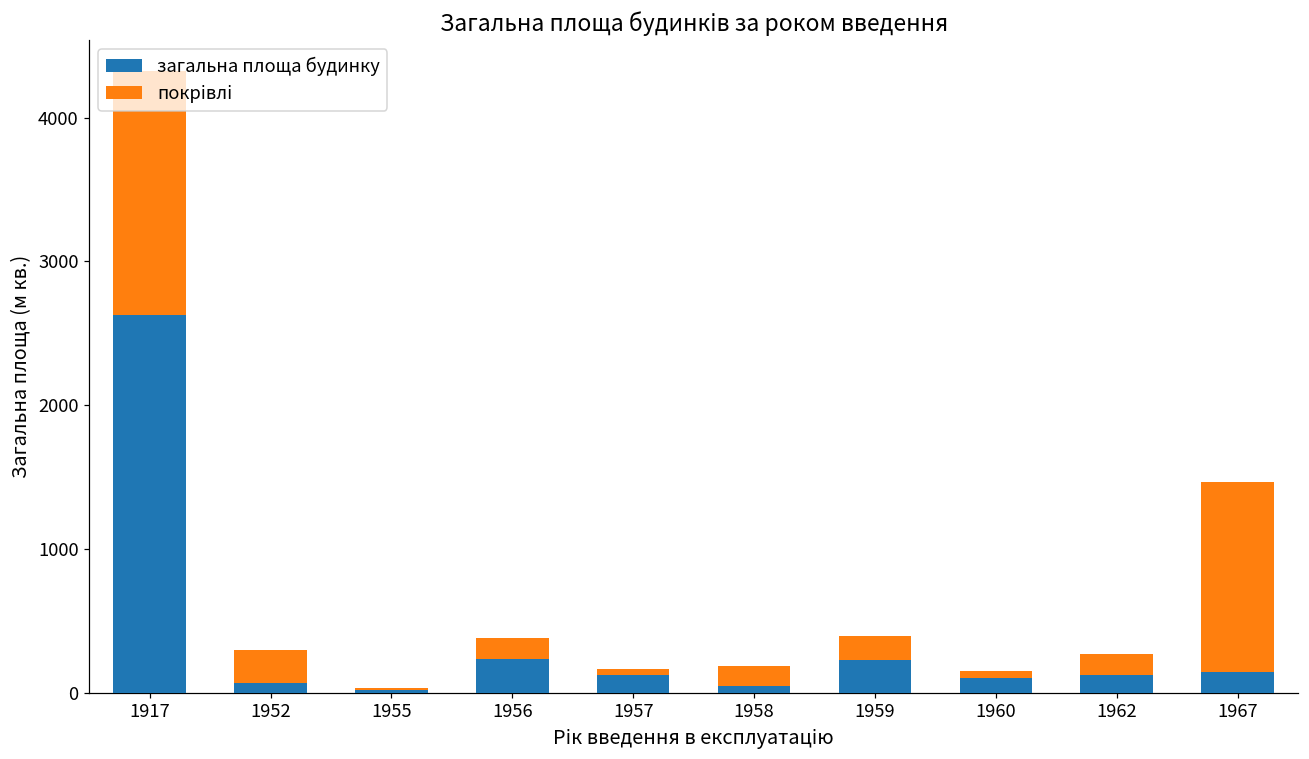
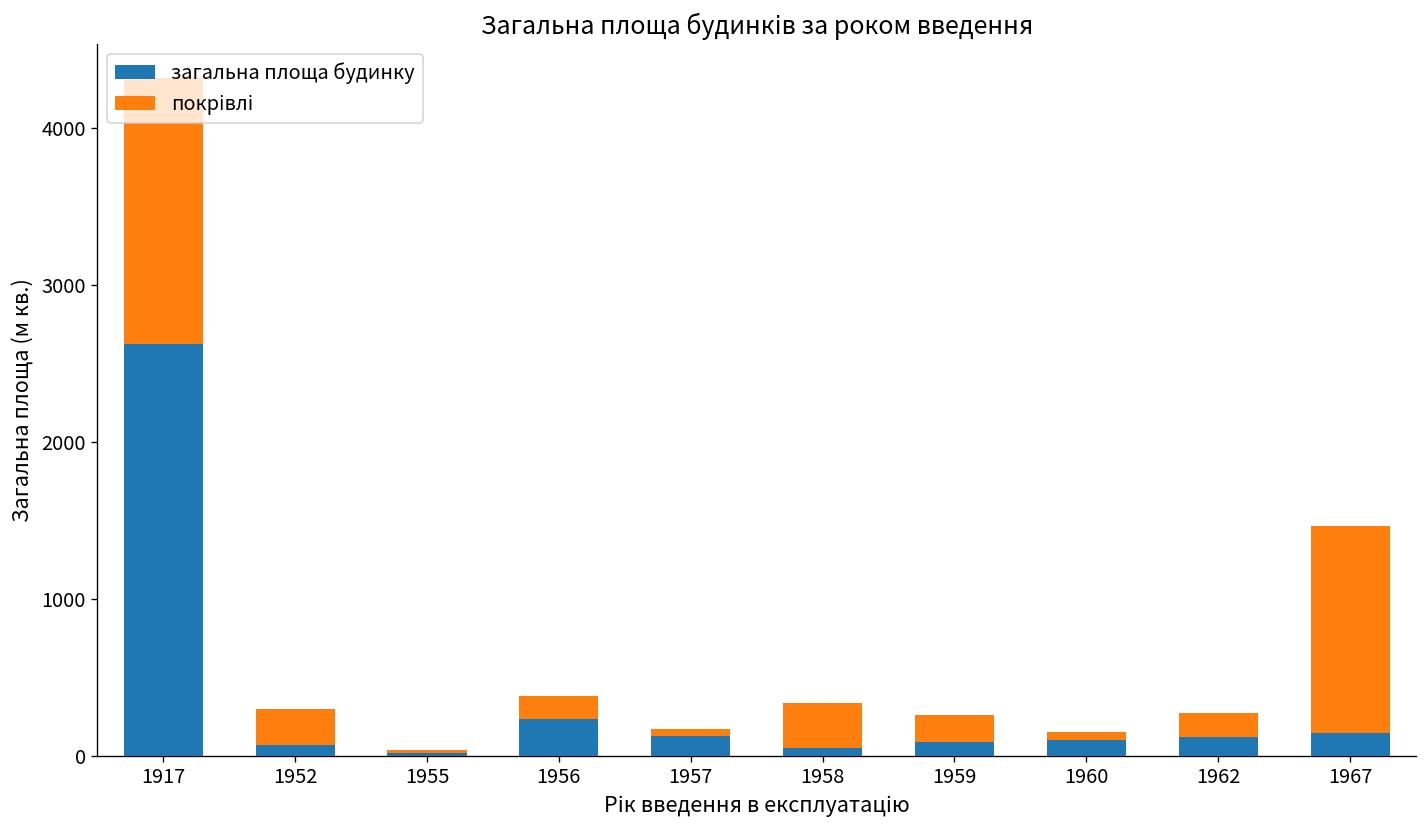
покрівлі, 1958: 140 -> 290
загальна площа будинку, 1959: 230 -> 90
